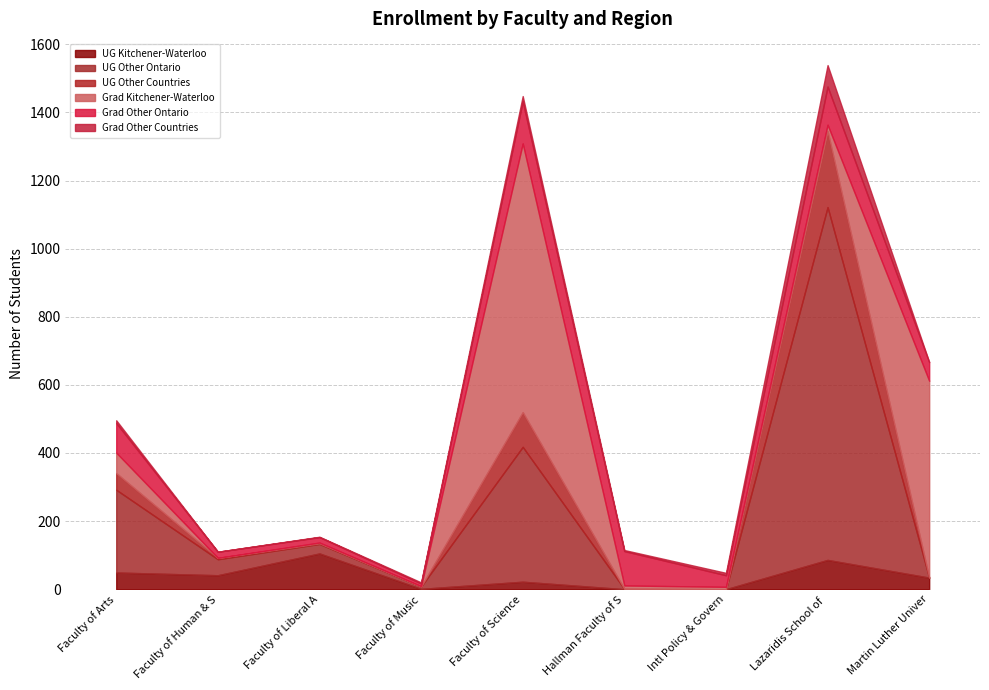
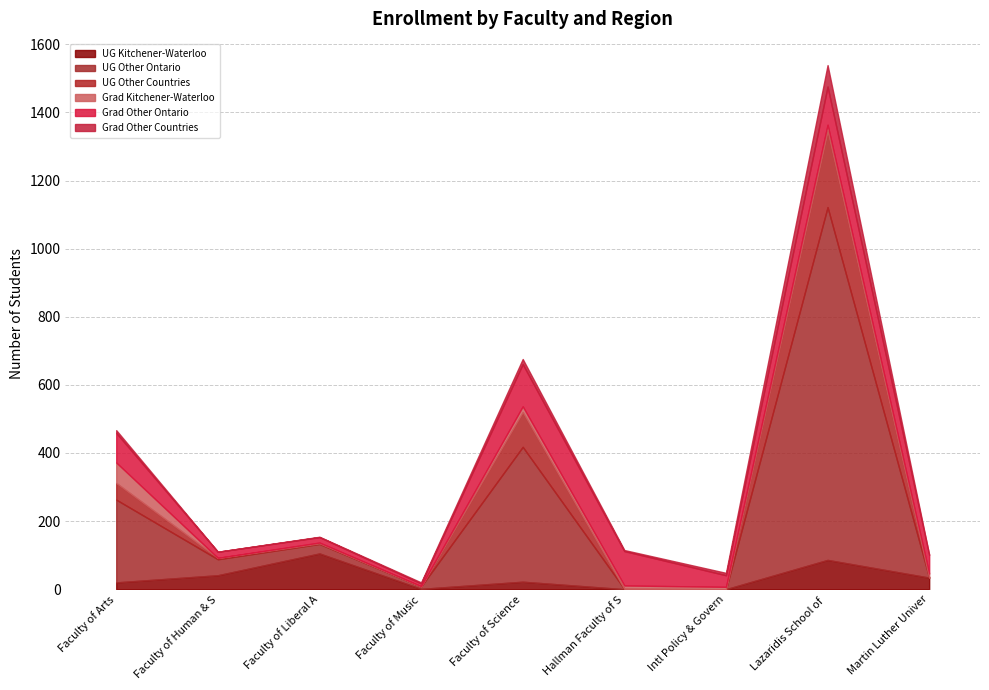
UG Kitchener-Waterloo, Faculty of Arts: 50 -> 20
Grad Kitchener-Waterloo, Faculty of Science: 790 -> 20
Grad Kitchener-Waterloo, Martin Luther Univer: 580 -> 10
